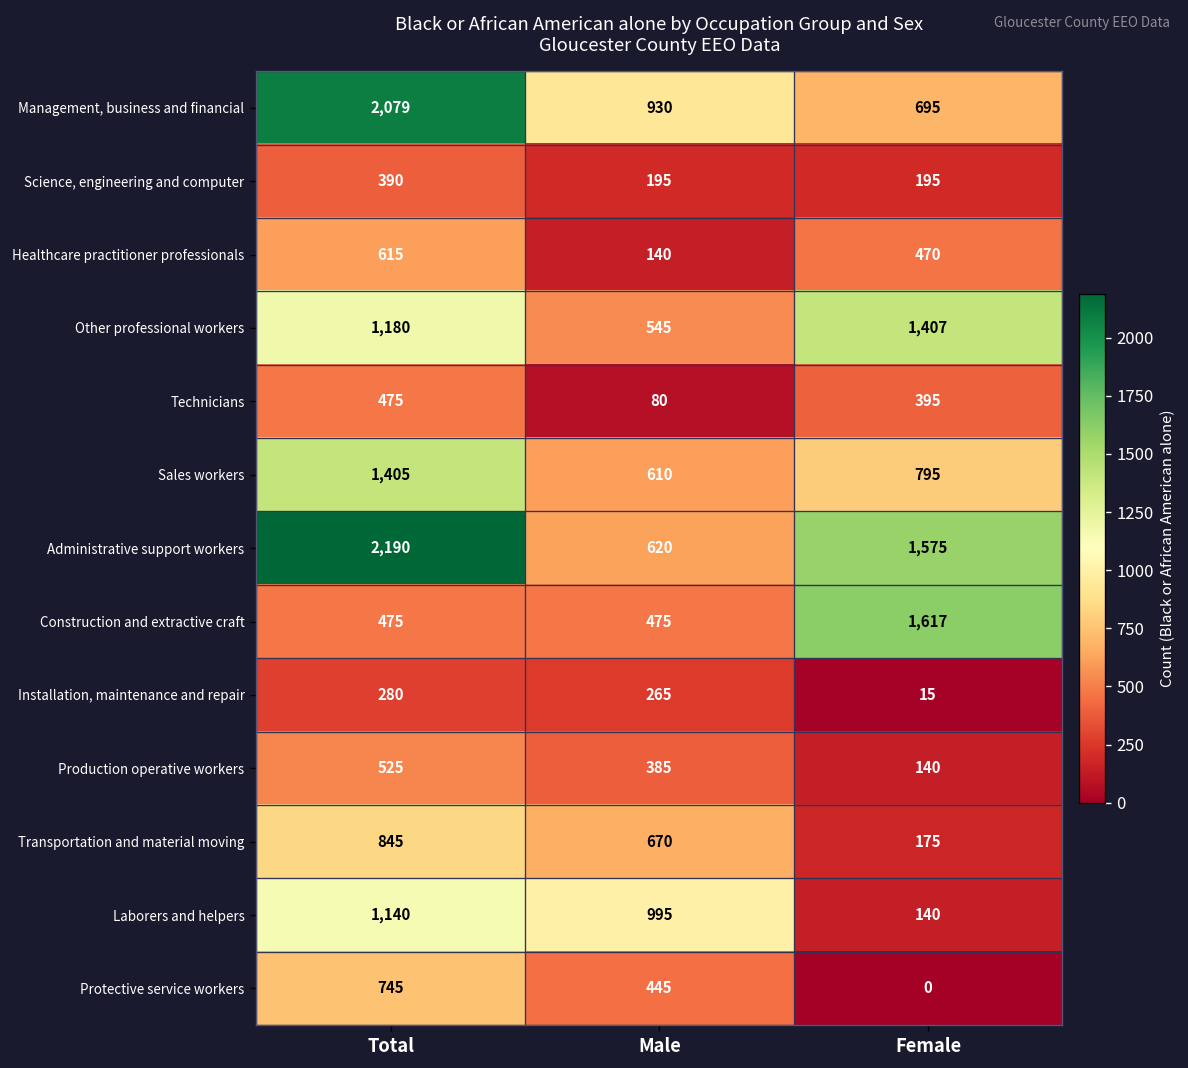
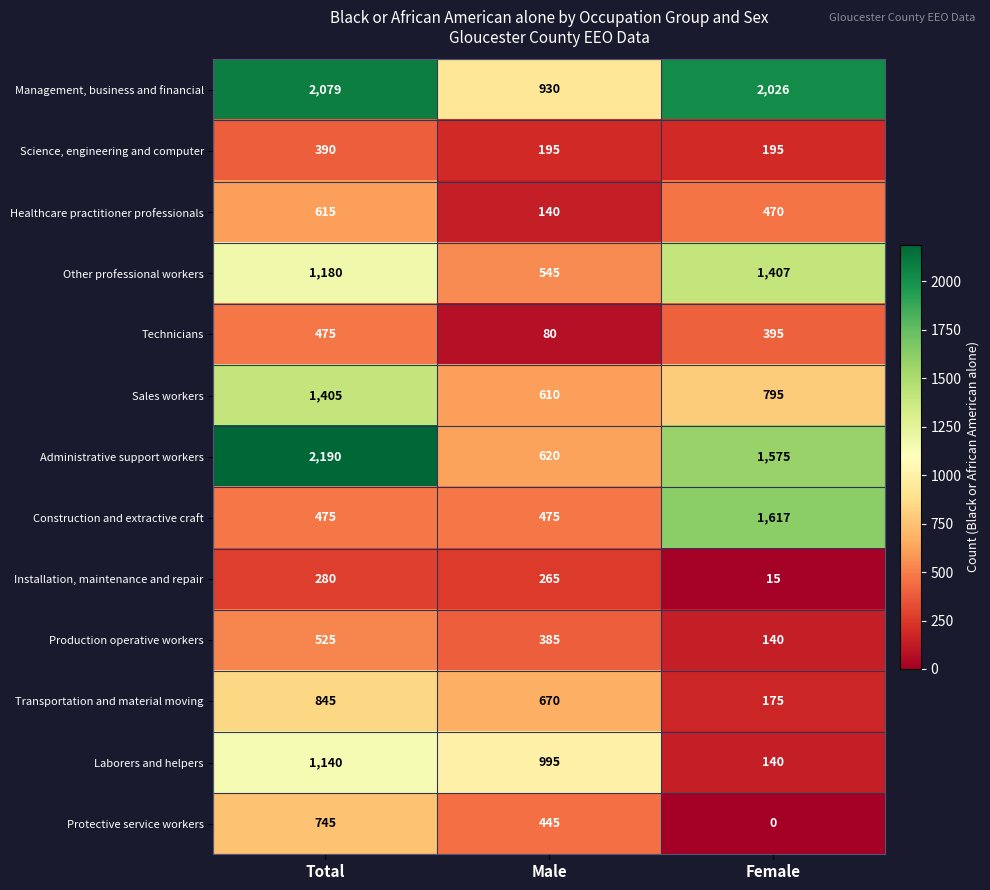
Management, business and financial, Female: 695 -> 2,026
